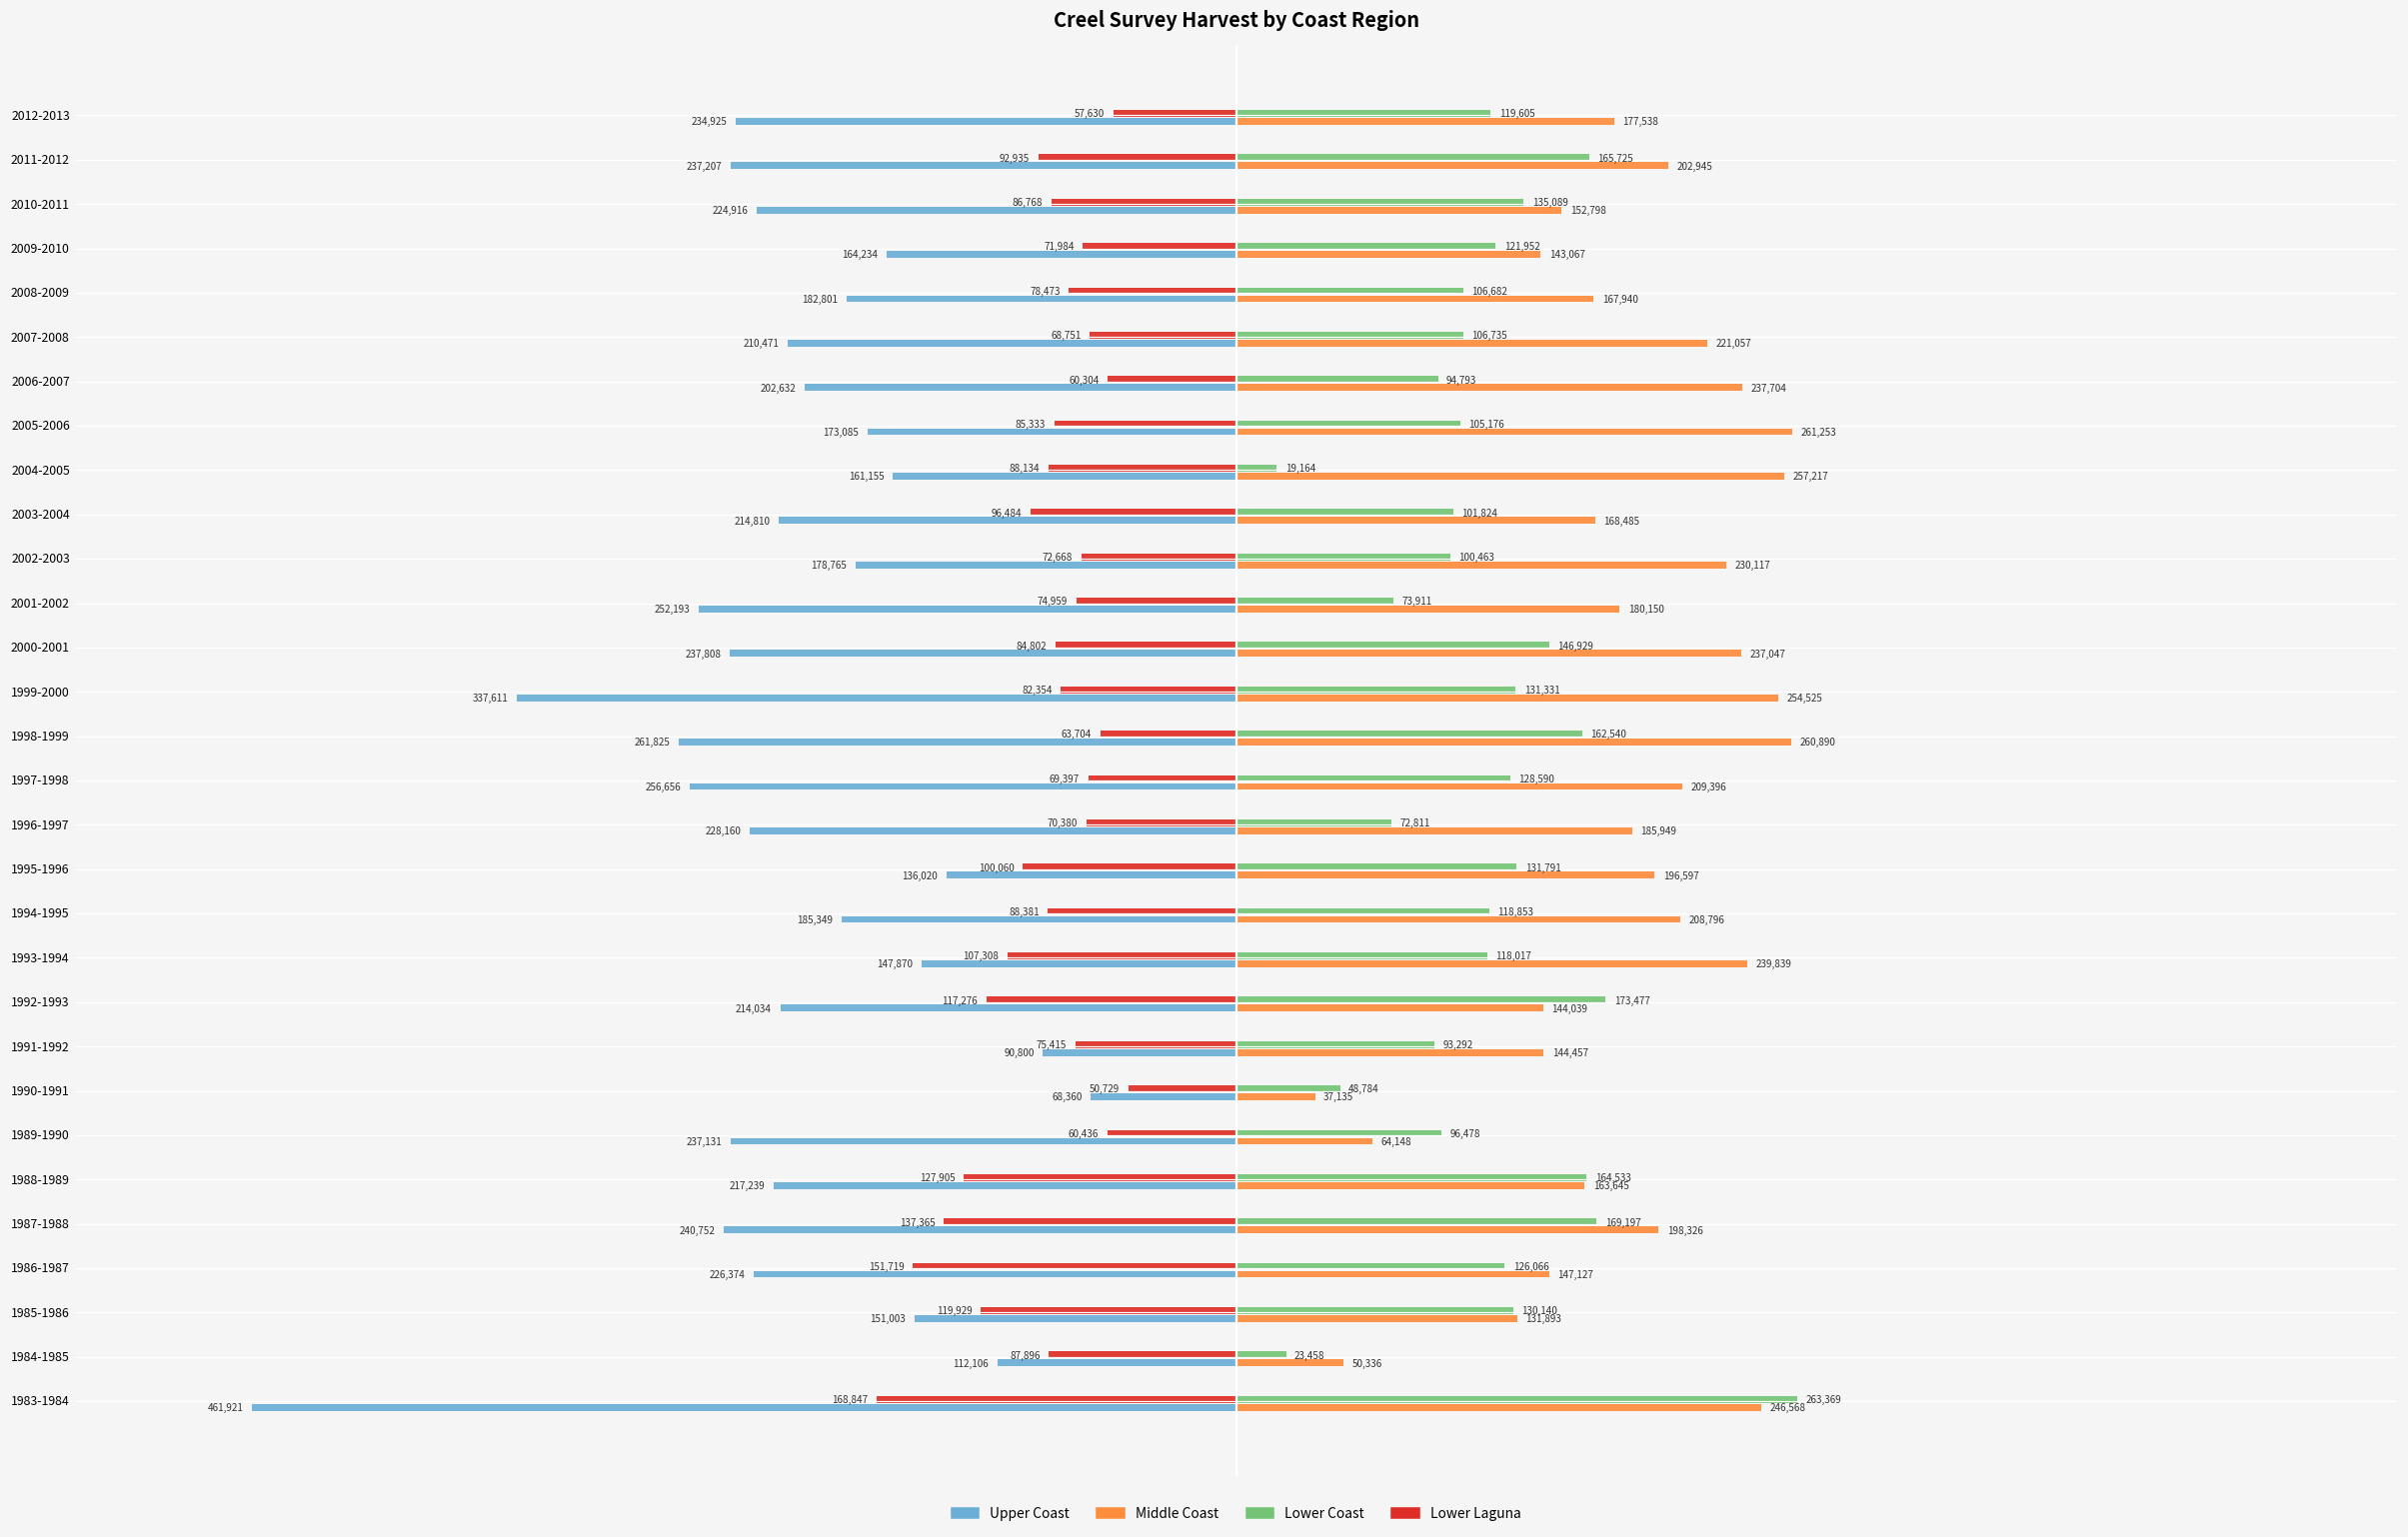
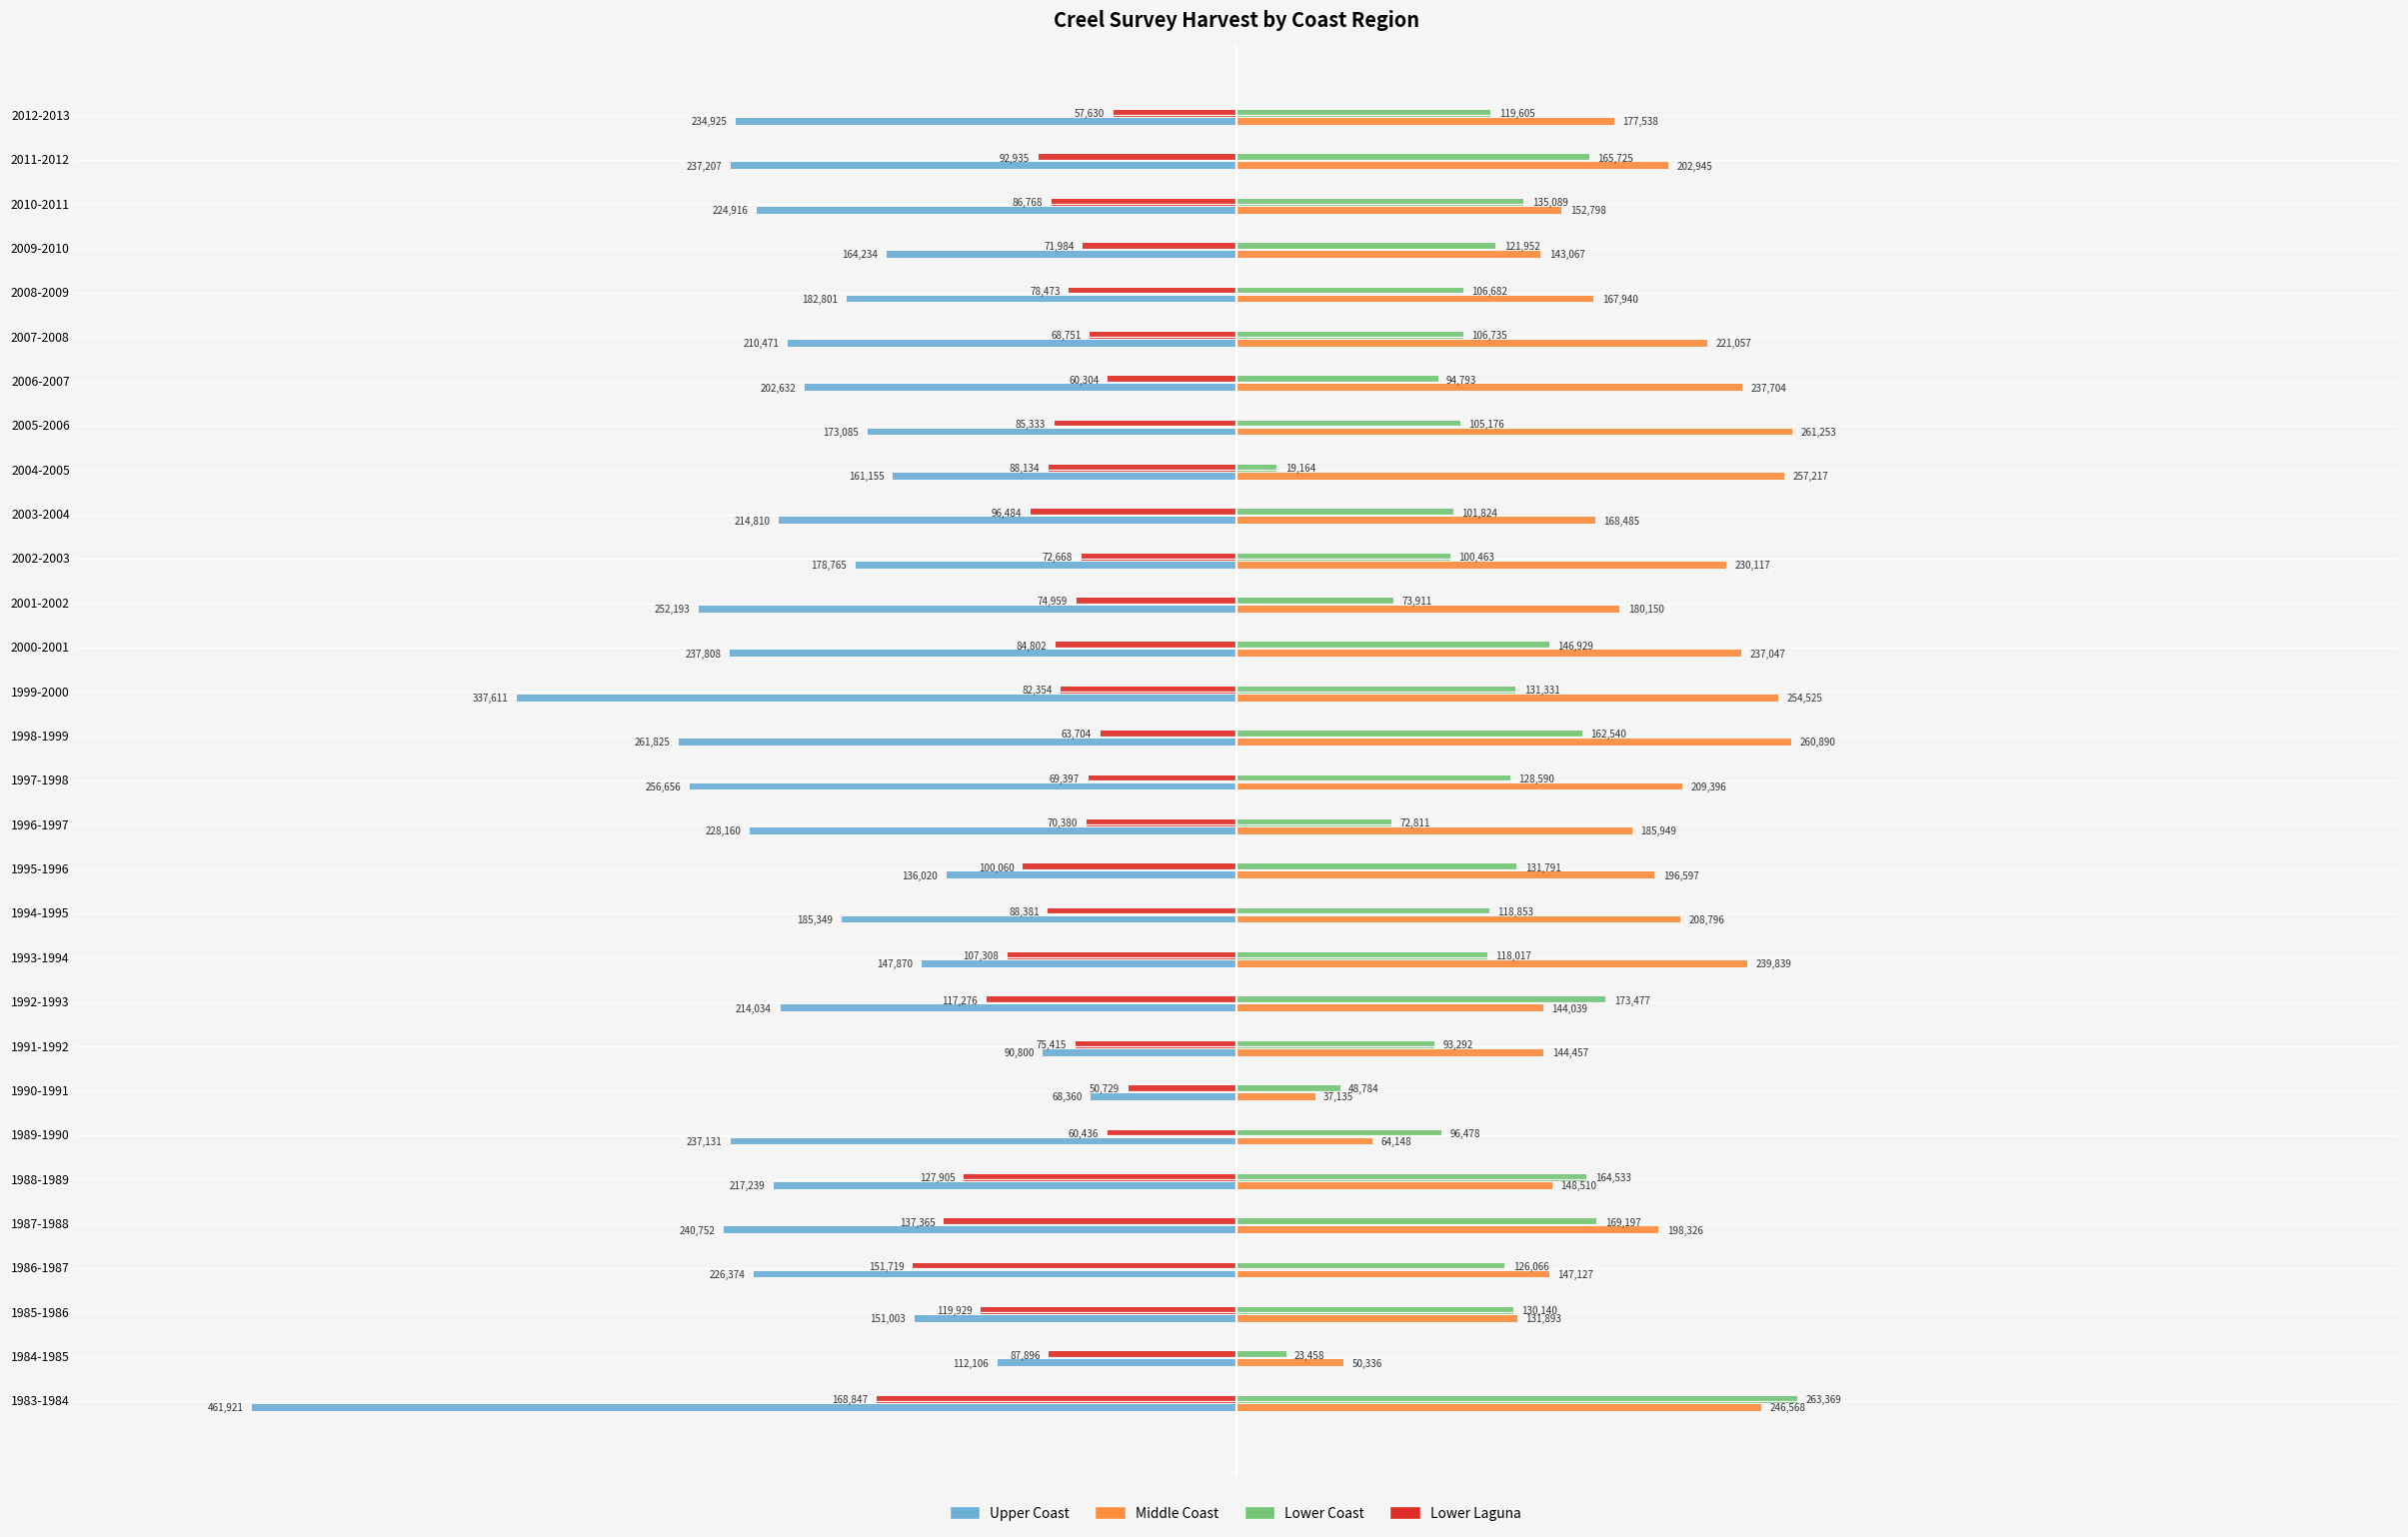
Middle Coast, 1988-1989: 163,645 -> 148,510
